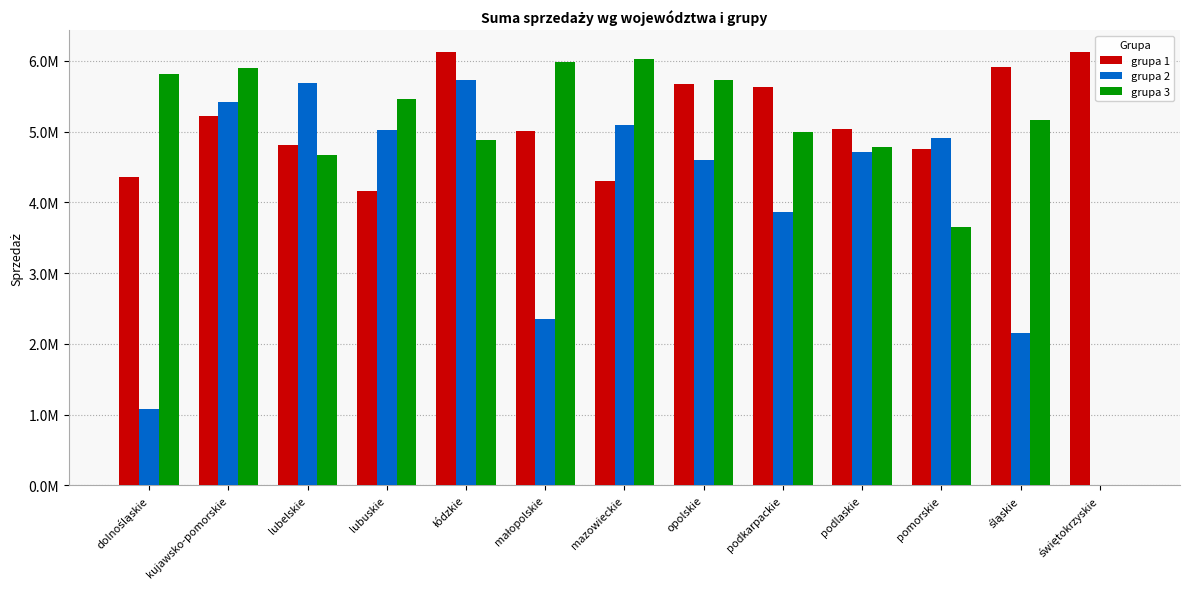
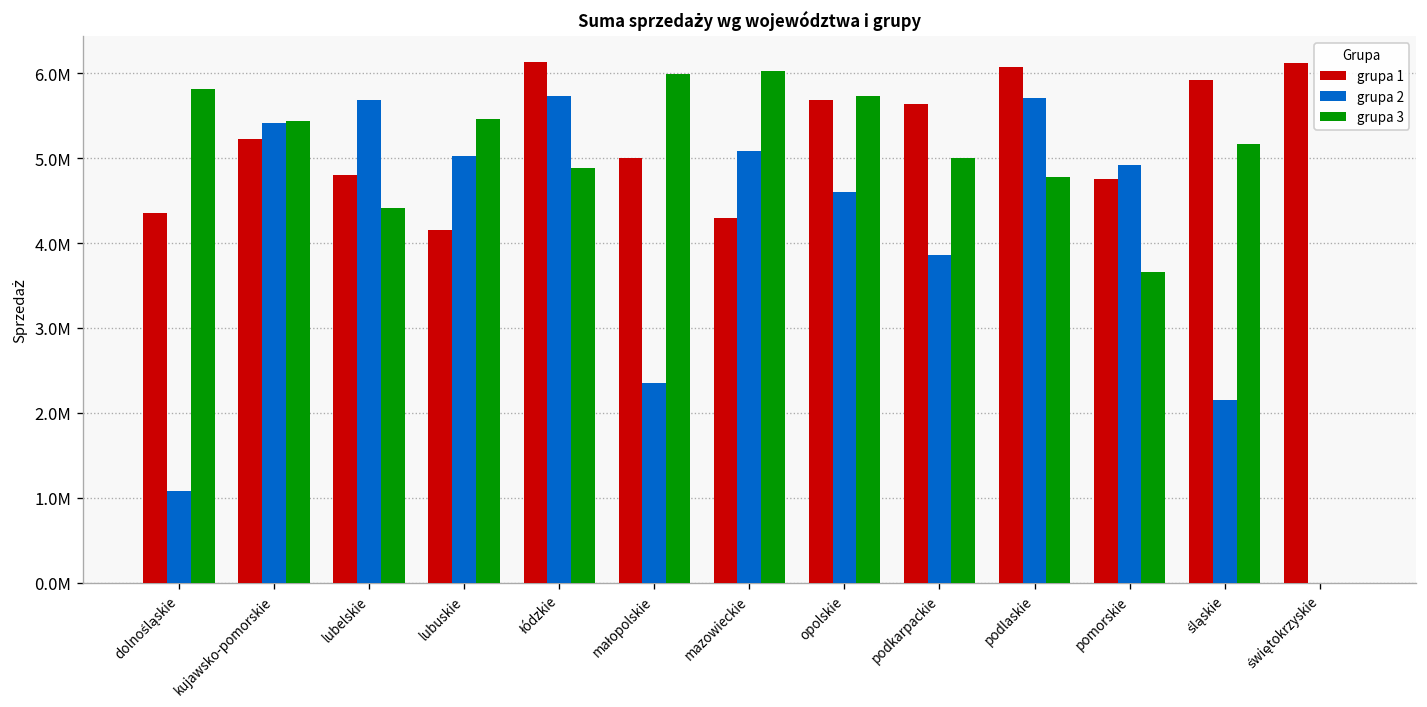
grupa 3, kujawsko-pomorskie: 5900000 -> 5400000
grupa 3, lubelskie: 4700000 -> 4400000
grupa 1, podlaskie: 5000000 -> 6100000
grupa 2, podlaskie: 4700000 -> 5700000
